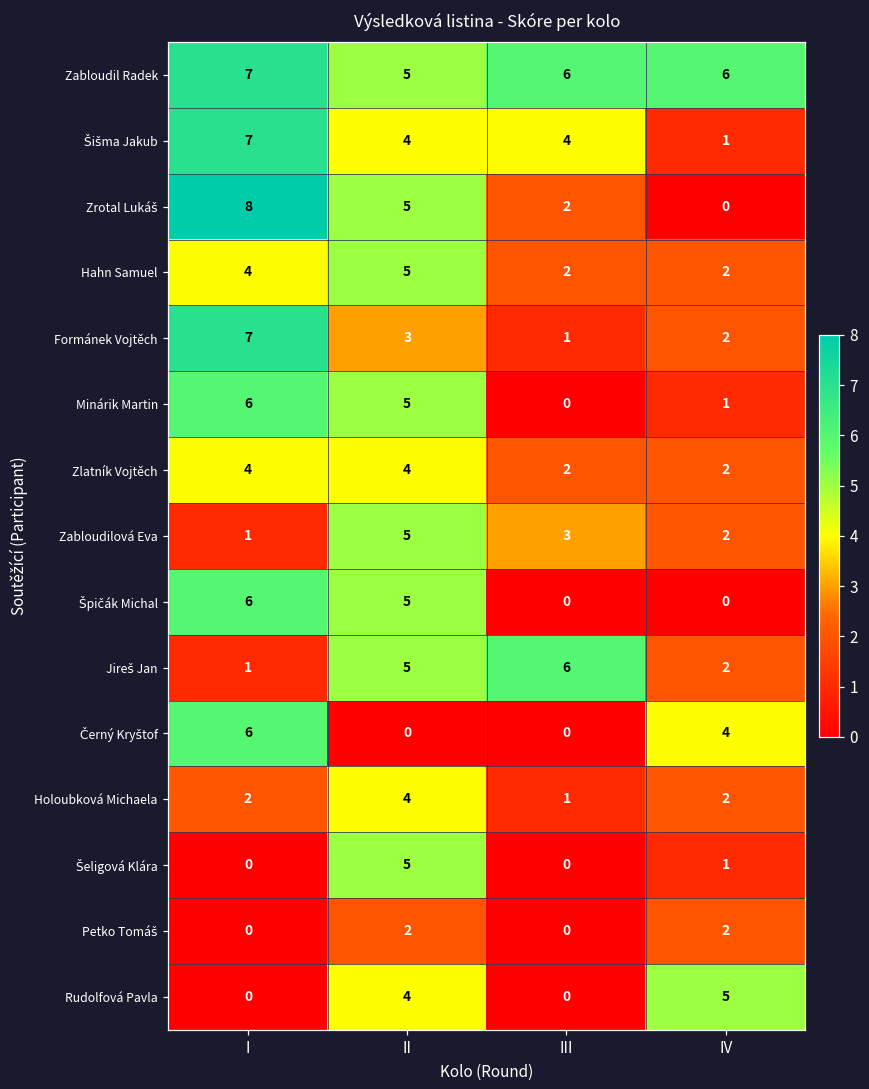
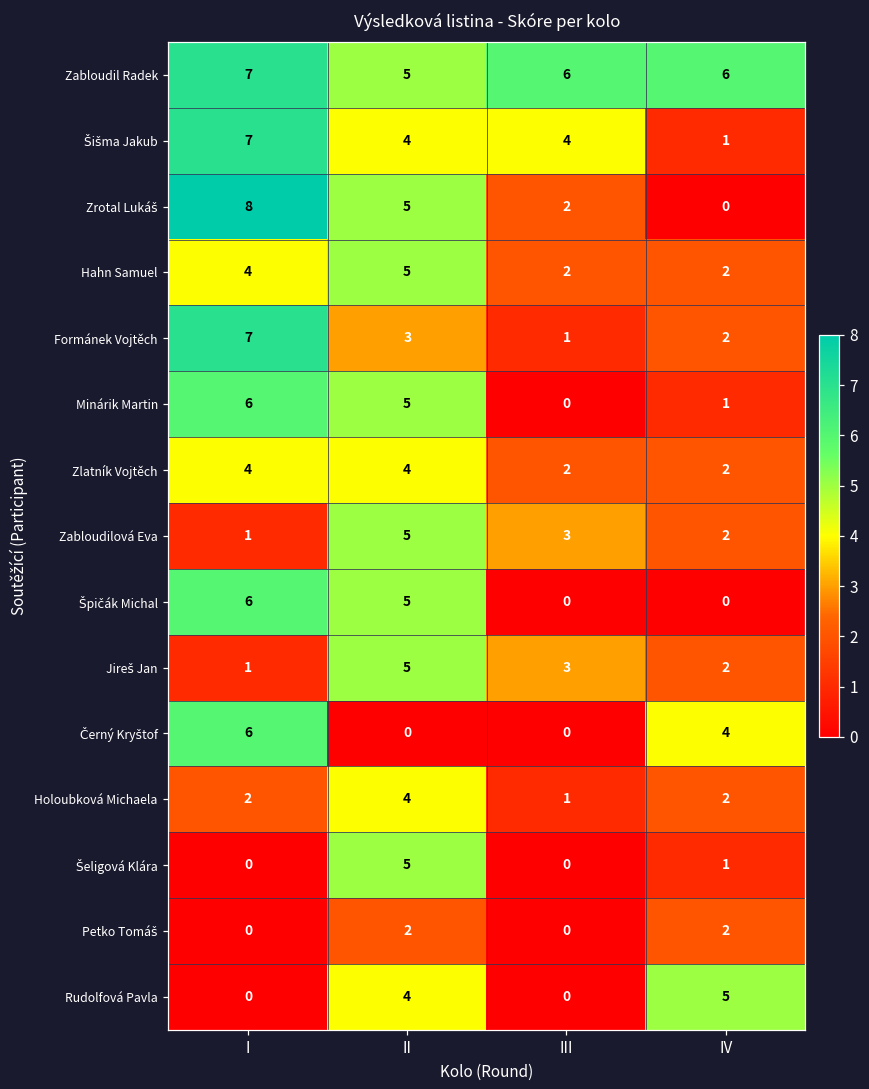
Jireš Jan, III: 6 -> 3
